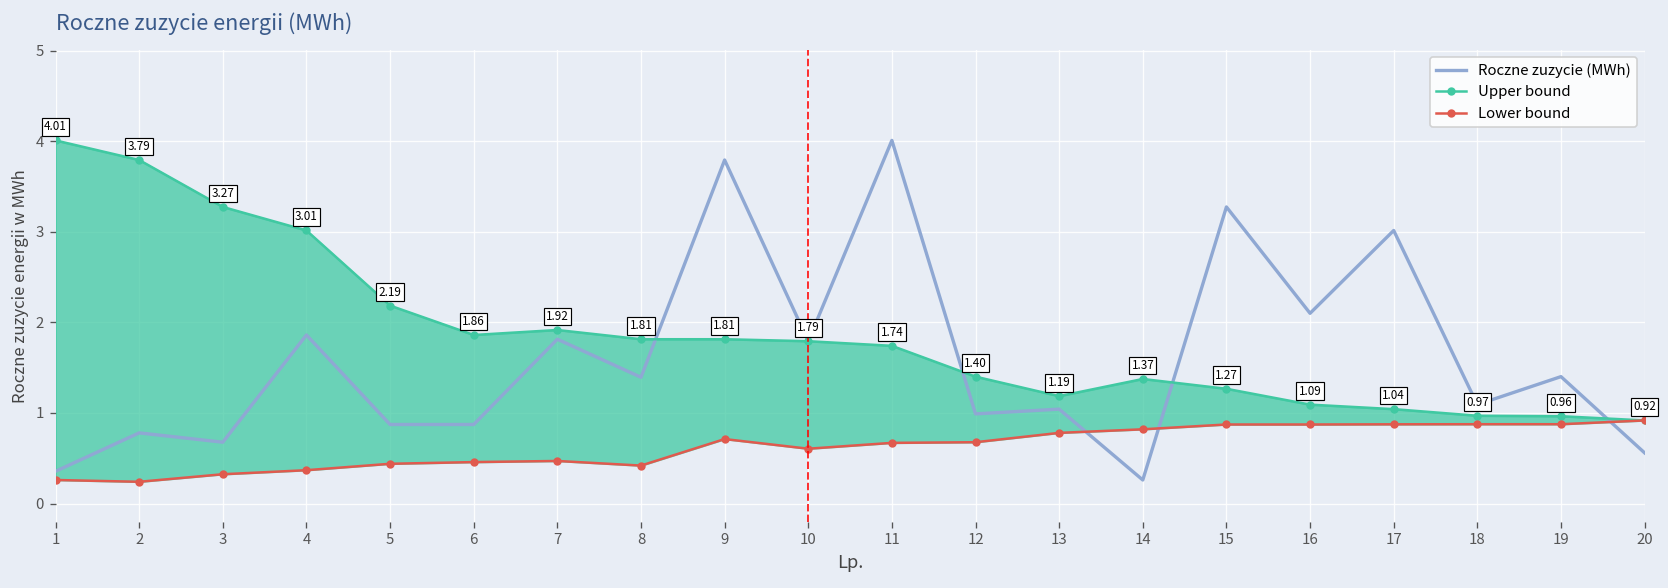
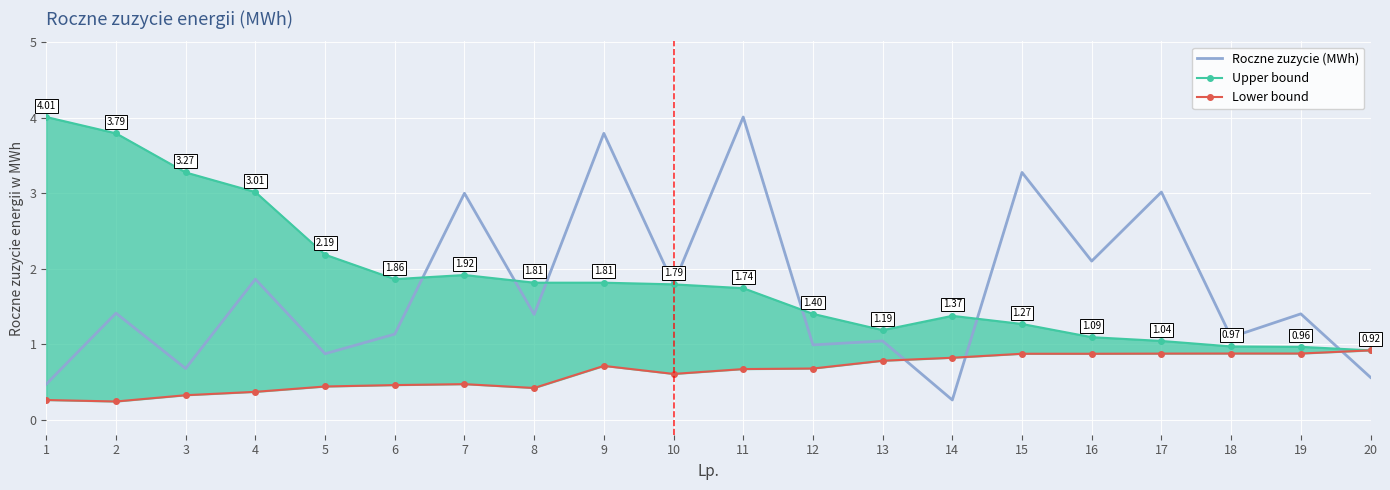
Roczne zuzycie (MWh), 1: 0.4 -> 0.5
Roczne zuzycie (MWh), 2: 0.8 -> 1.4
Roczne zuzycie (MWh), 6: 0.9 -> 1.1
Roczne zuzycie (MWh), 7: 1.8 -> 3.0
